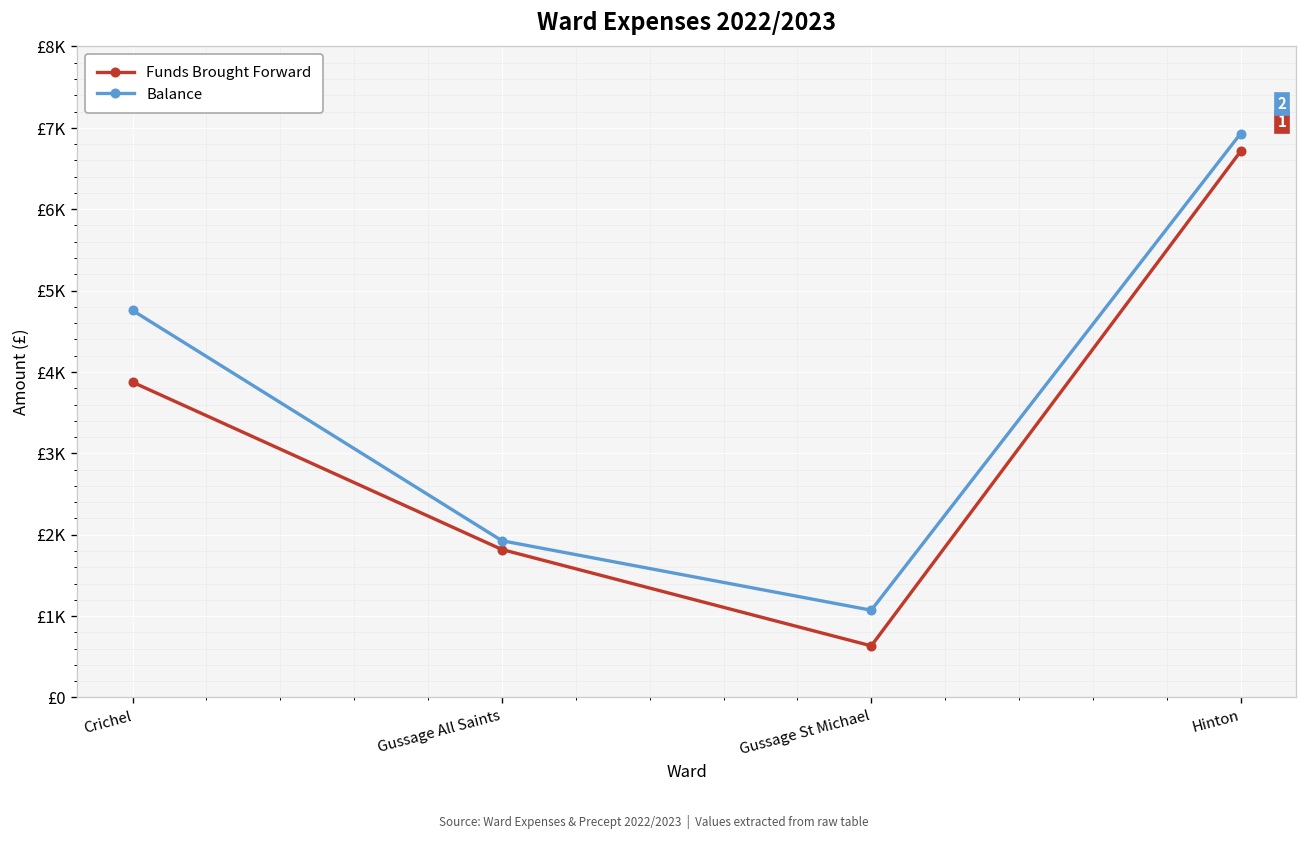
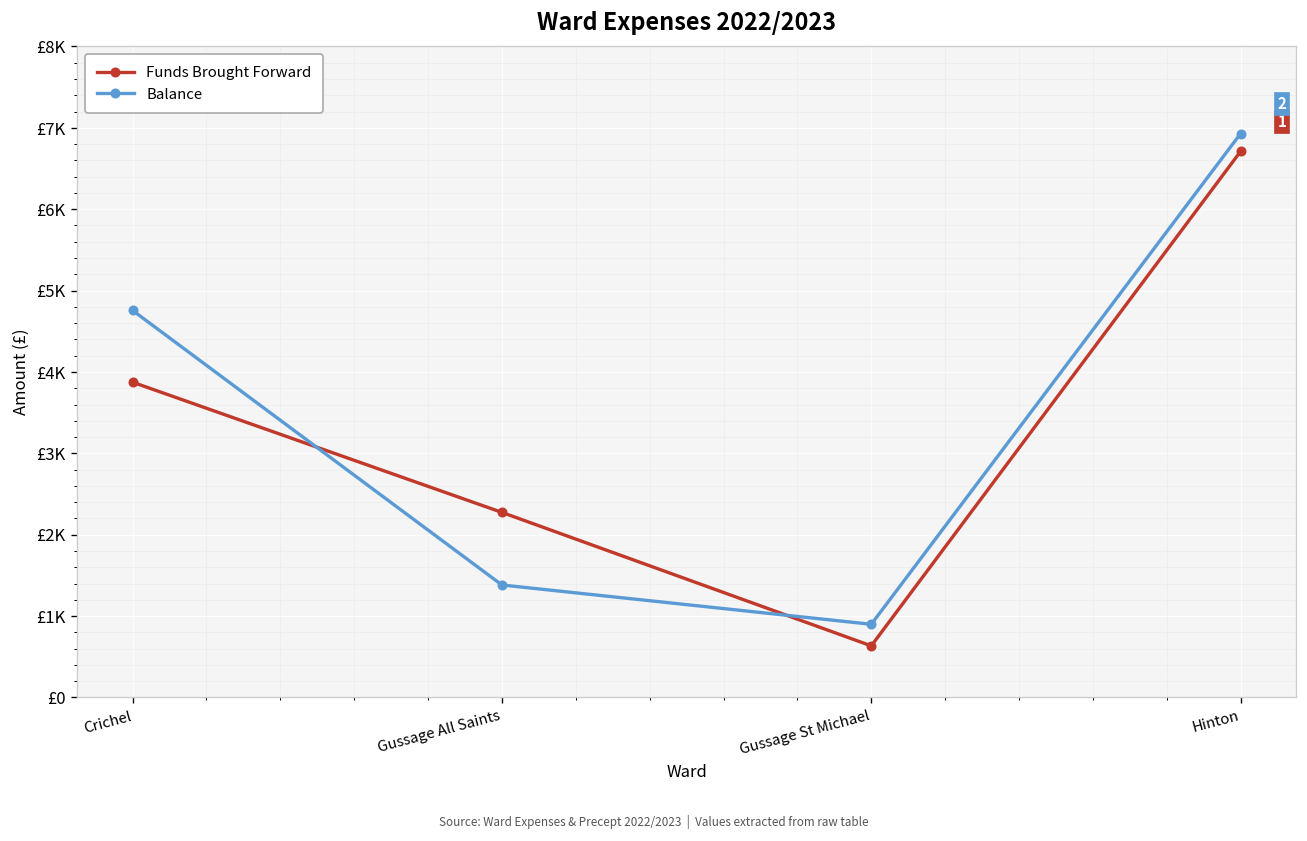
Funds Brought Forward, Gussage All Saints: £1800 -> £2300
Balance, Gussage All Saints: £1900 -> £1400
Balance, Gussage St Michael: £1100 -> £900
